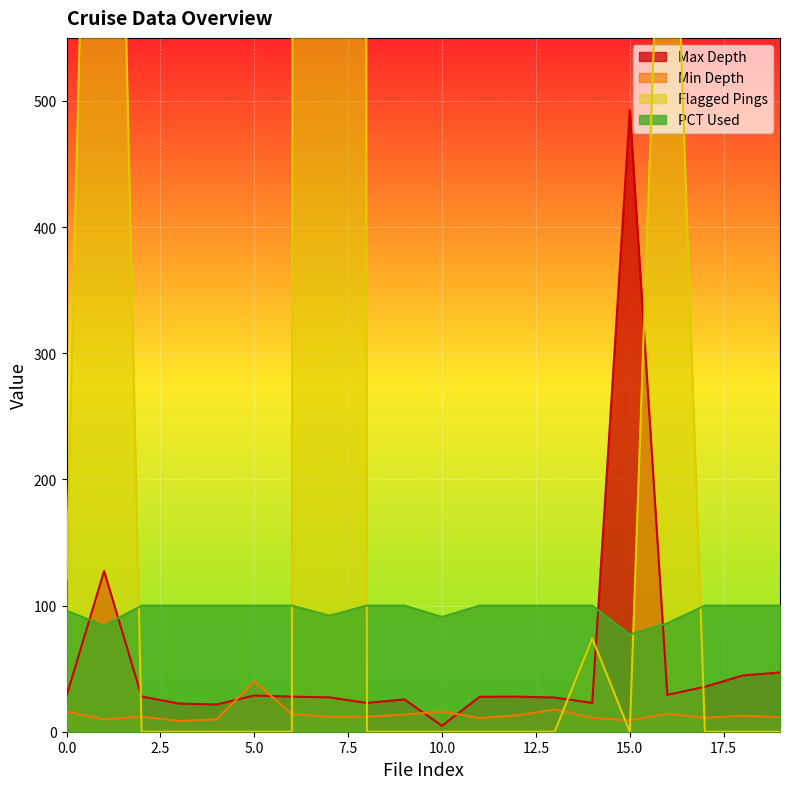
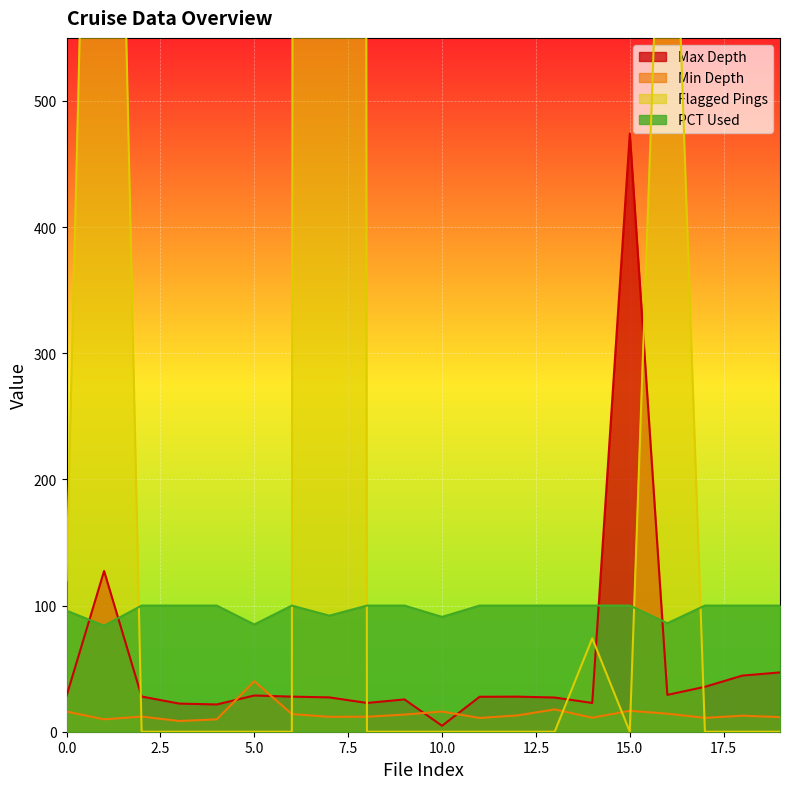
PCT Used, 5.0: 100 -> 85
Max Depth, 15.0: 493 -> 474
Min Depth, 15.0: 9 -> 17
PCT Used, 15.0: 77 -> 100
